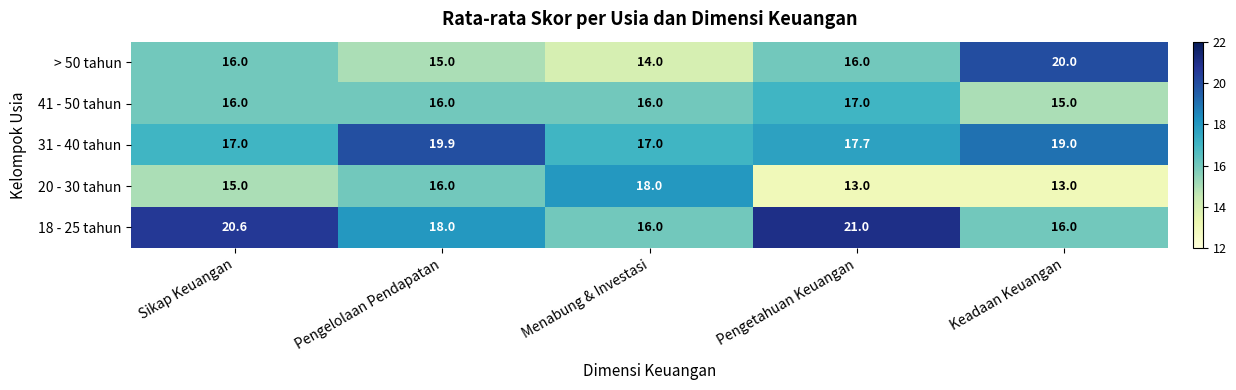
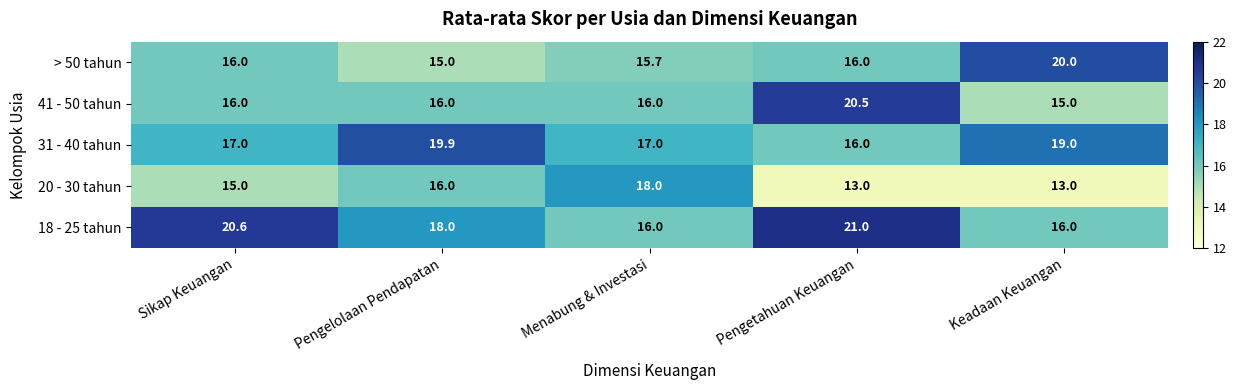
> 50 tahun, Menabung & Investasi: 14.0 -> 15.7
41 - 50 tahun, Pengetahuan Keuangan: 17.0 -> 20.5
31 - 40 tahun, Pengetahuan Keuangan: 17.7 -> 16.0
